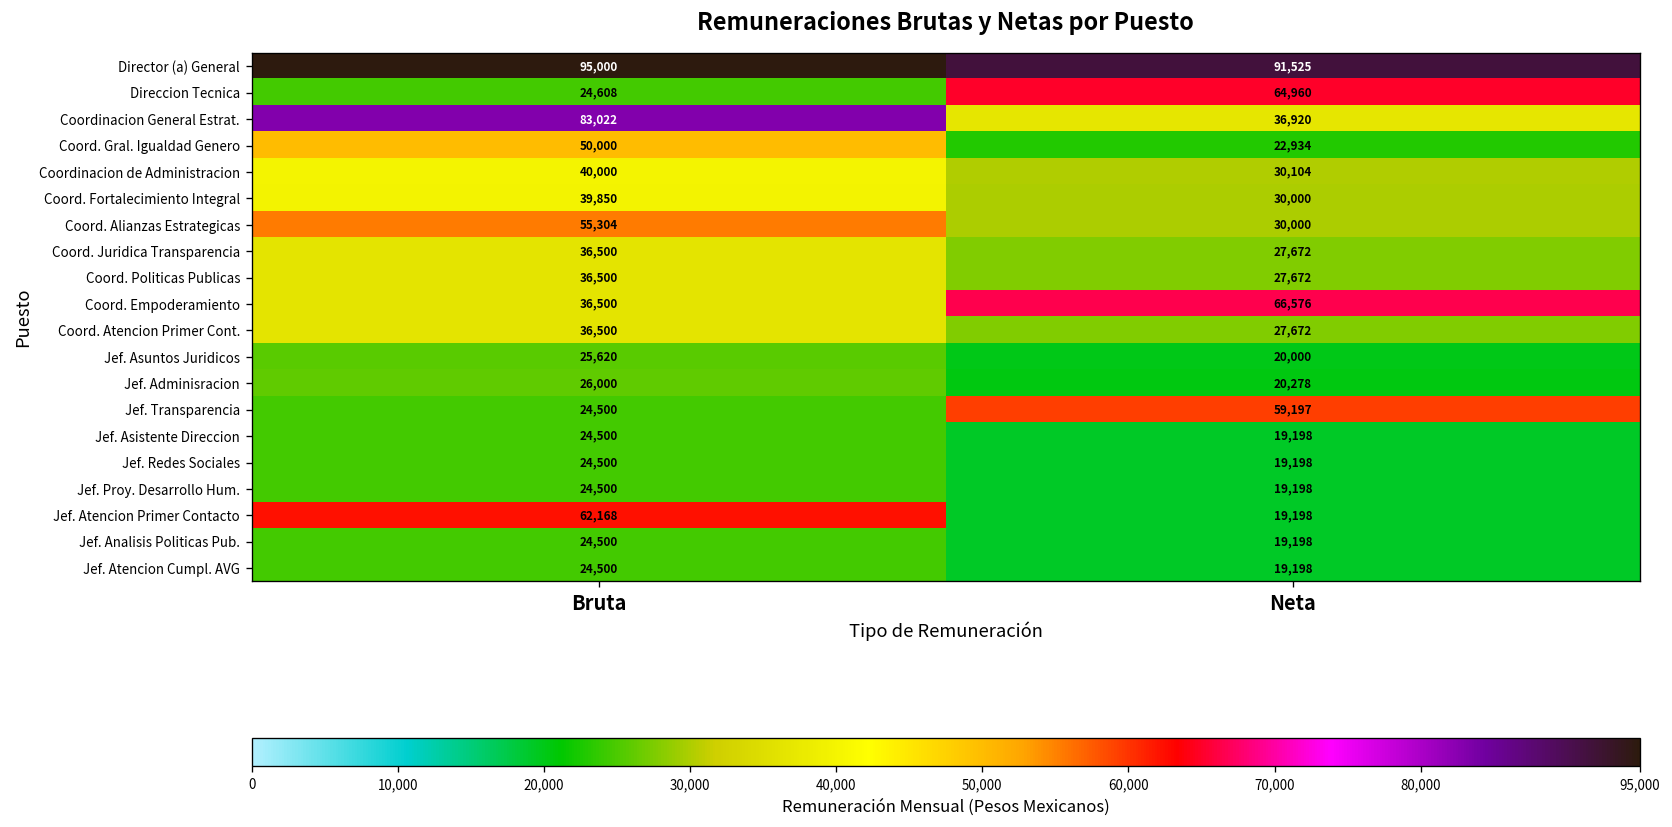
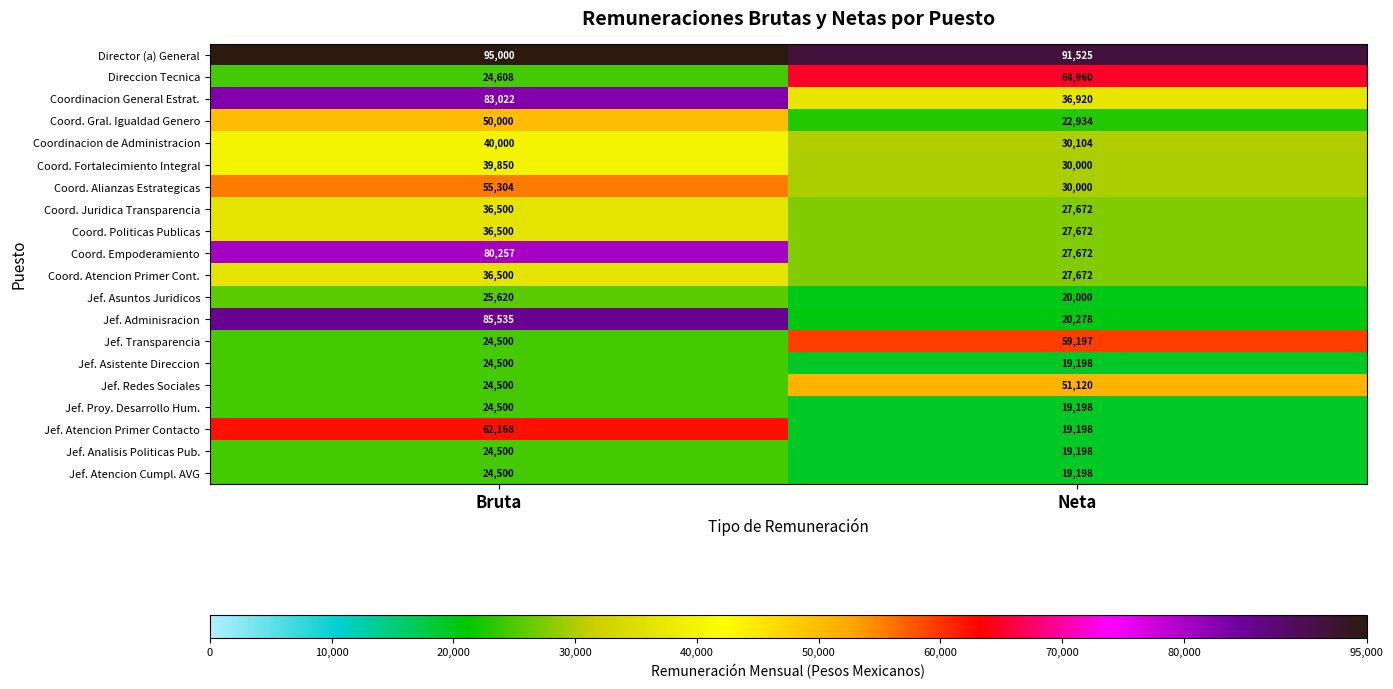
Coord. Empoderamiento, Bruta: 36,500 -> 80,257
Coord. Empoderamiento, Neta: 66,576 -> 27,672
Jef. Adminisracion, Bruta: 26,000 -> 85,535
Jef. Redes Sociales, Neta: 19,198 -> 51,120
